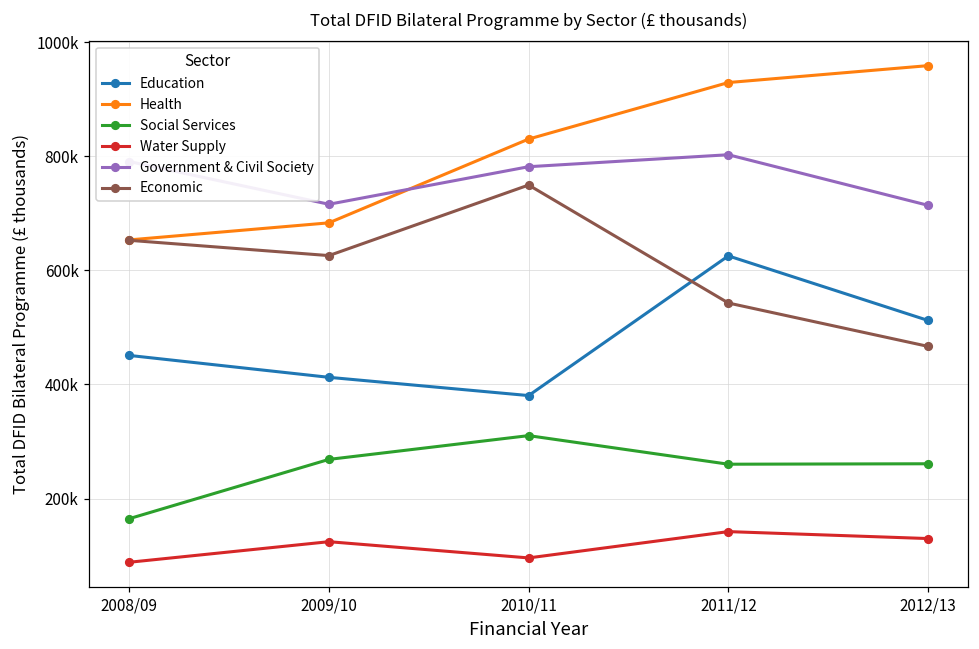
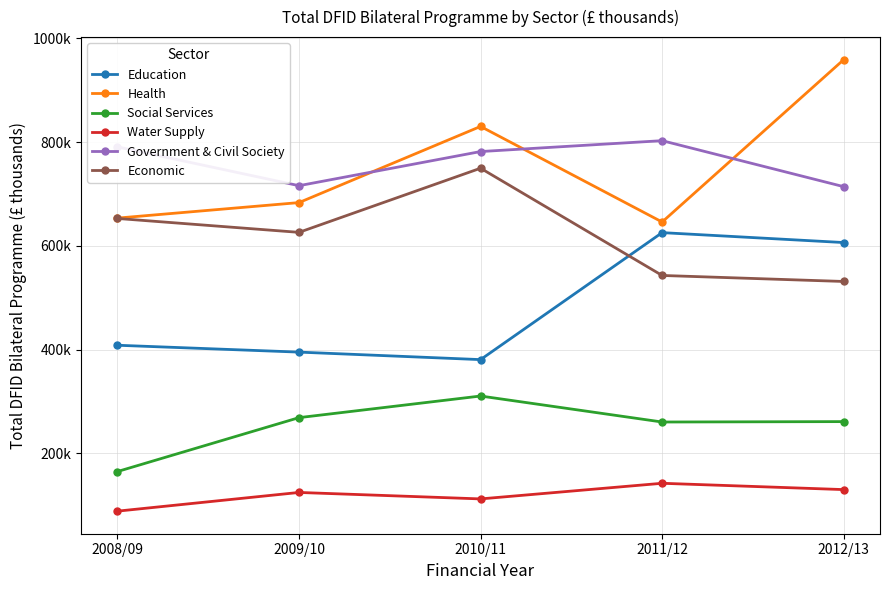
Education, 2008/09: 450000 -> 410000
Education, 2009/10: 410000 -> 400000
Water Supply, 2010/11: 100000 -> 110000
Health, 2011/12: 930000 -> 650000
Education, 2012/13: 510000 -> 610000
Economic, 2012/13: 470000 -> 530000
